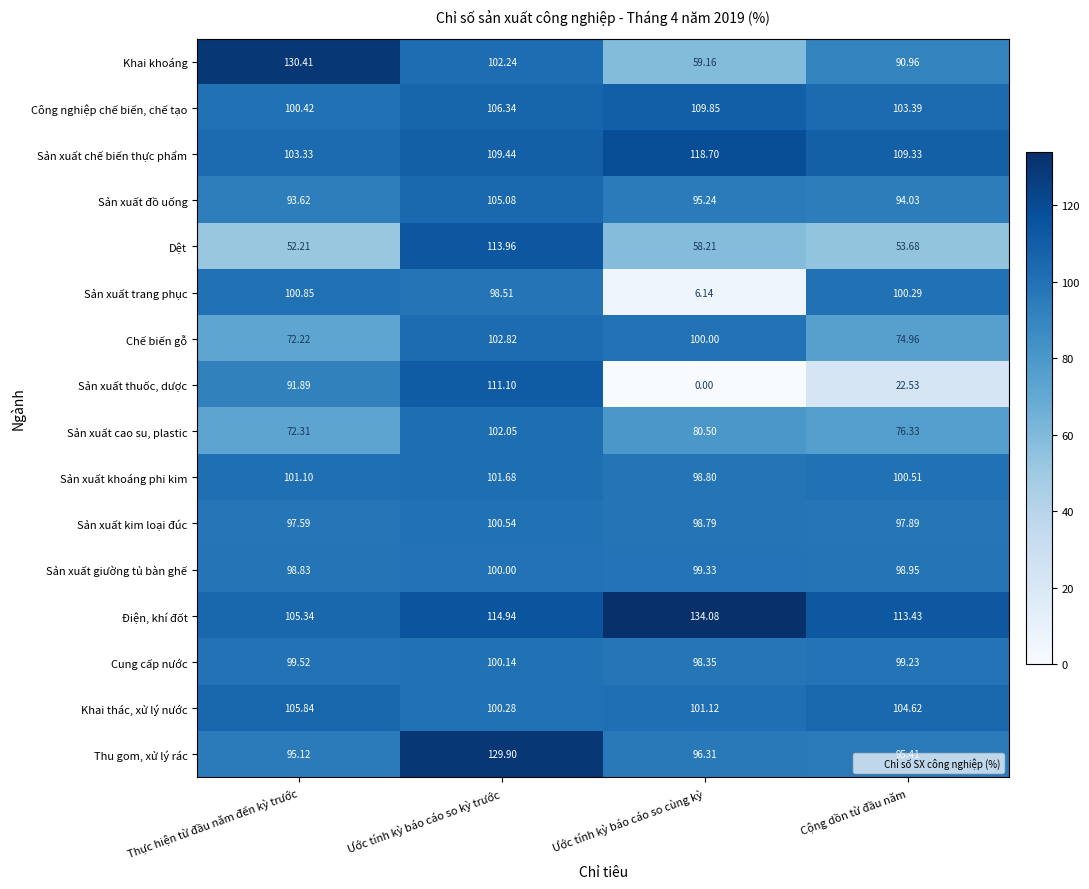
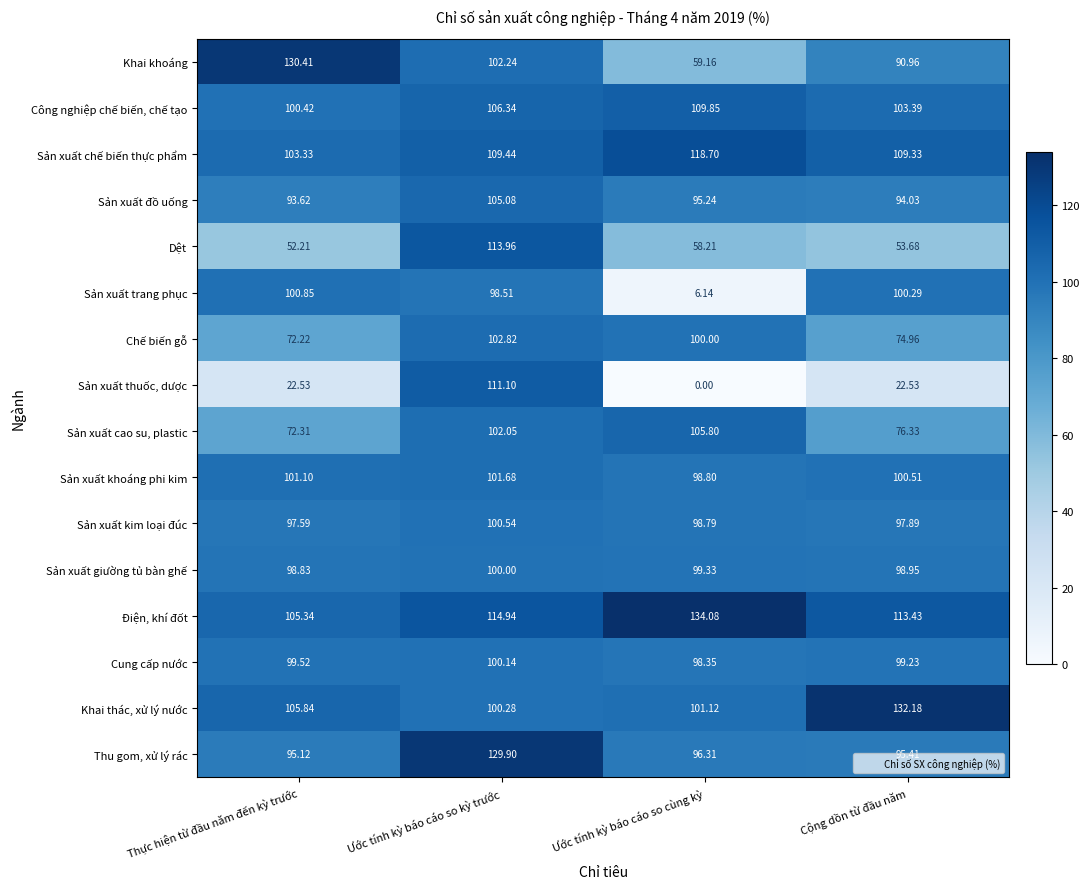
Sản xuất thuốc, dược, Thực hiện từ đầu năm đến kỳ trước: 91.89 -> 22.53
Sản xuất cao su, plastic, Ước tính kỳ báo cáo so cùng kỳ: 80.50 -> 105.80
Khai thác, xử lý nước, Cộng dồn từ đầu năm: 104.62 -> 132.18
